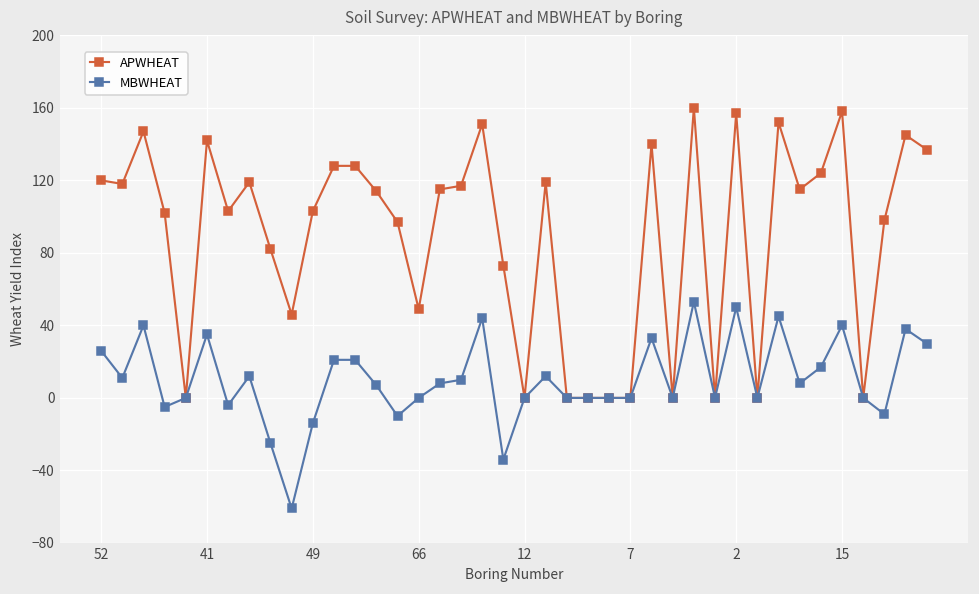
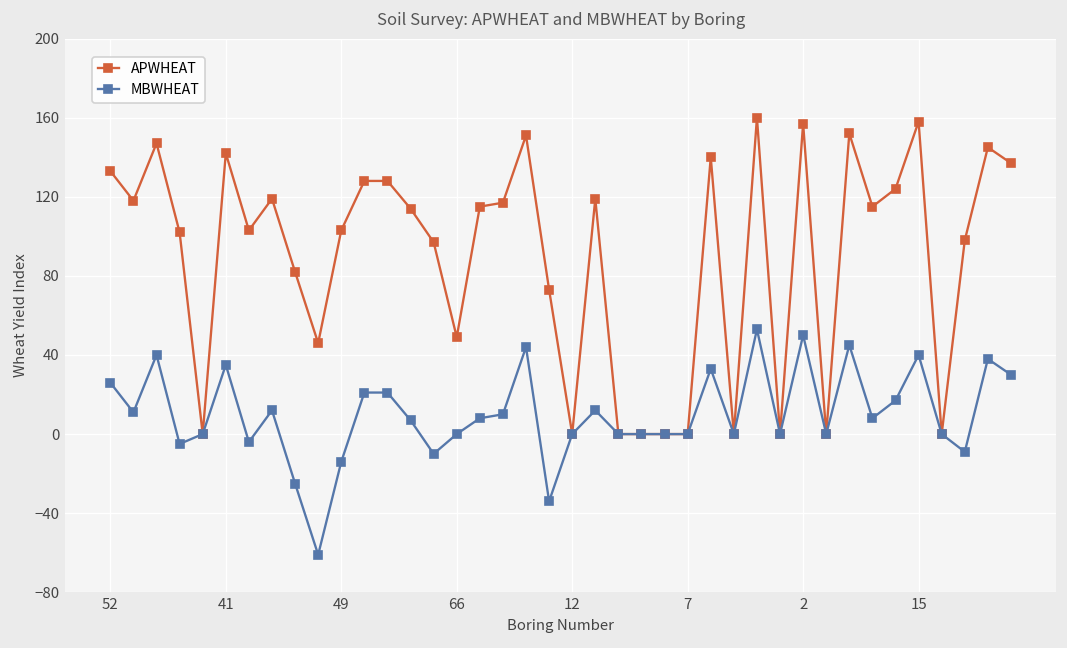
APWHEAT, 52: 120 -> 133
